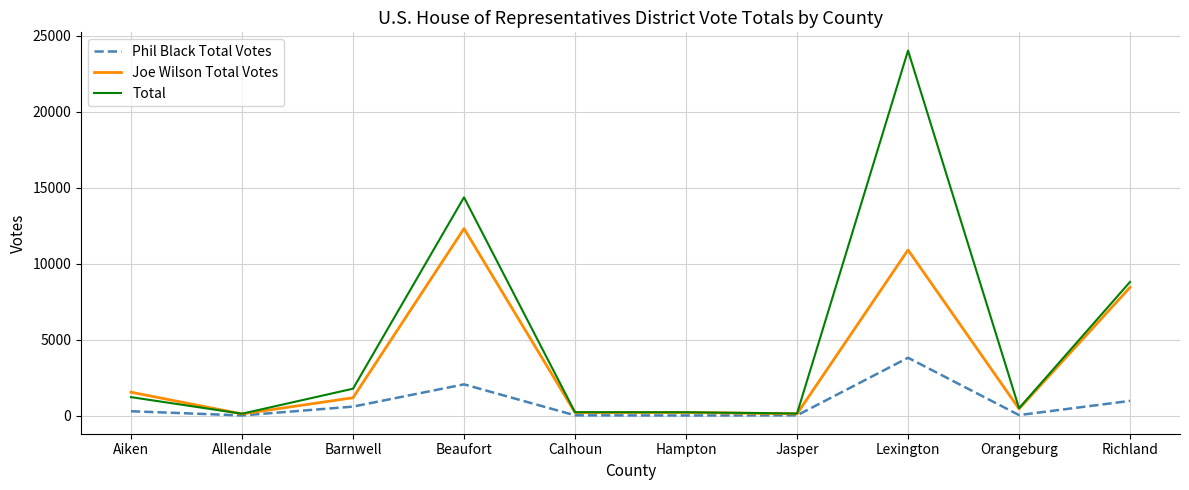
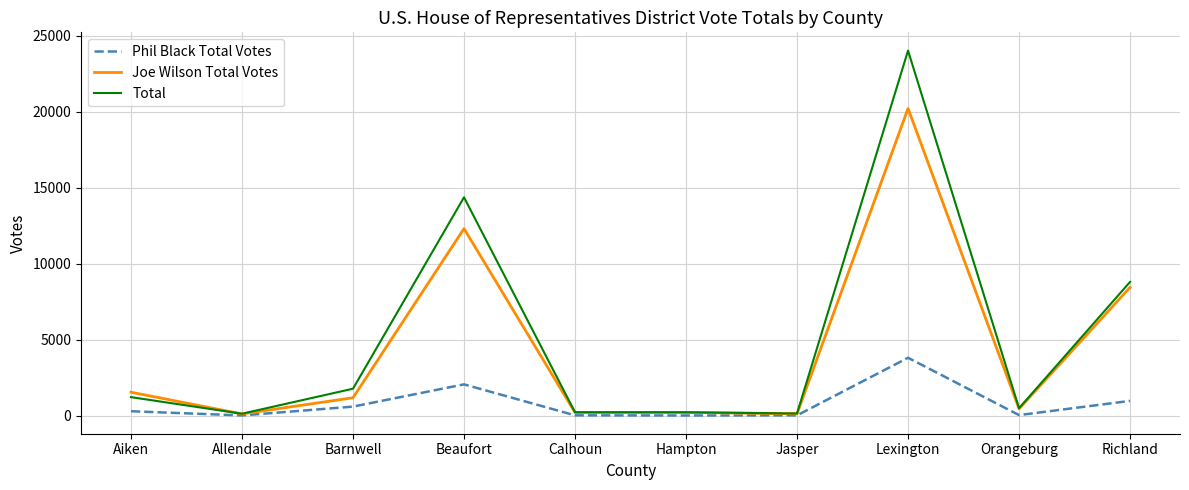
Joe Wilson Total Votes, Lexington: 10900 -> 20200
